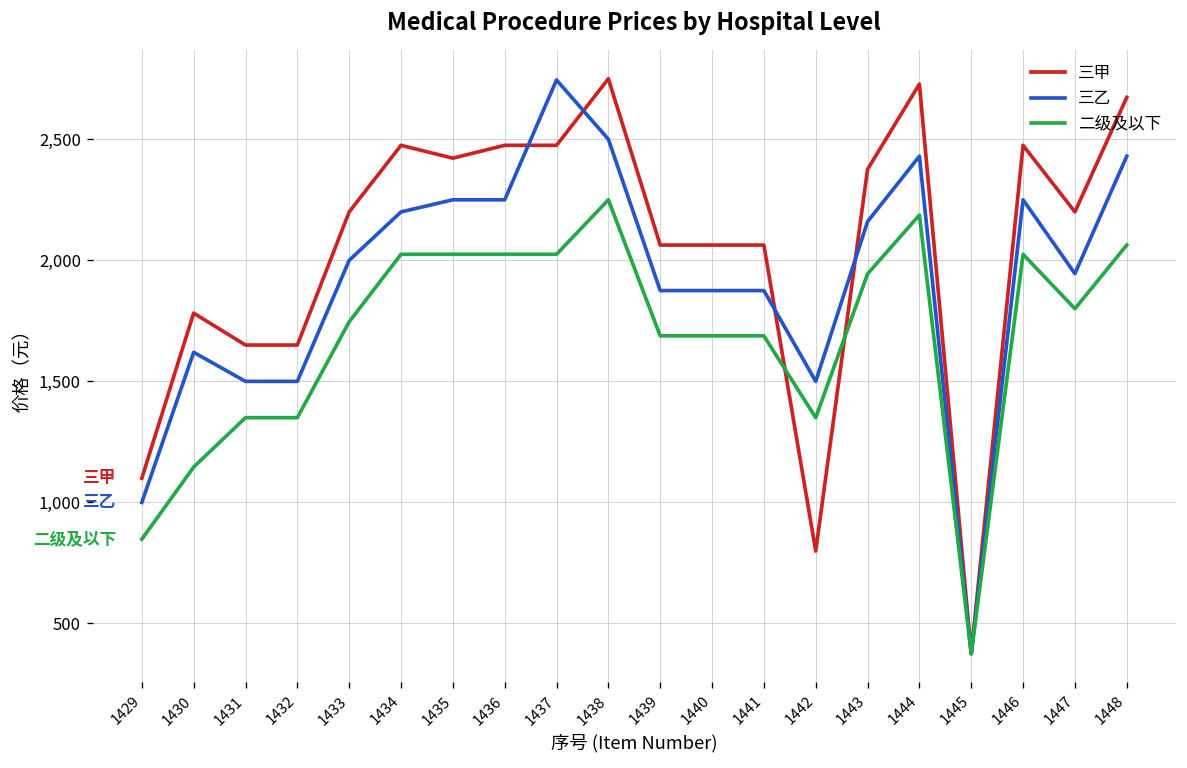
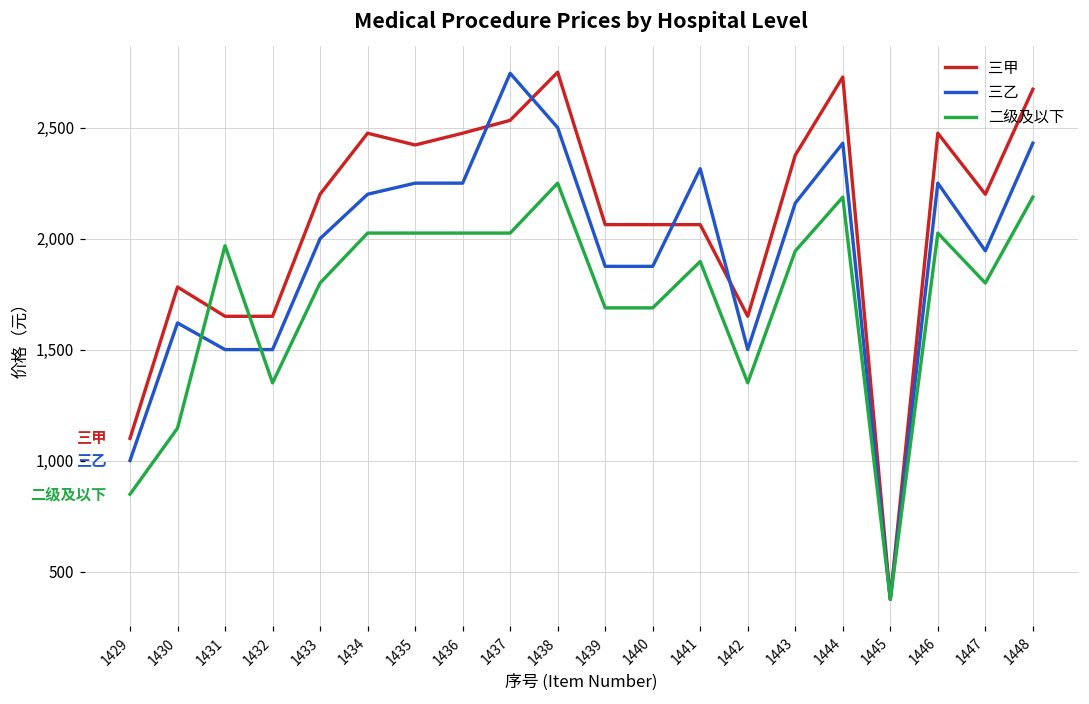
二级及以下, 1431: 1,350 -> 1,970
二级及以下, 1433: 1,750 -> 1,800
三甲, 1437: 2,480 -> 2,530
三乙, 1441: 1,880 -> 2,320
二级及以下, 1441: 1,690 -> 1,900
三甲, 1442: 800 -> 1,650
二级及以下, 1448: 2,060 -> 2,190
